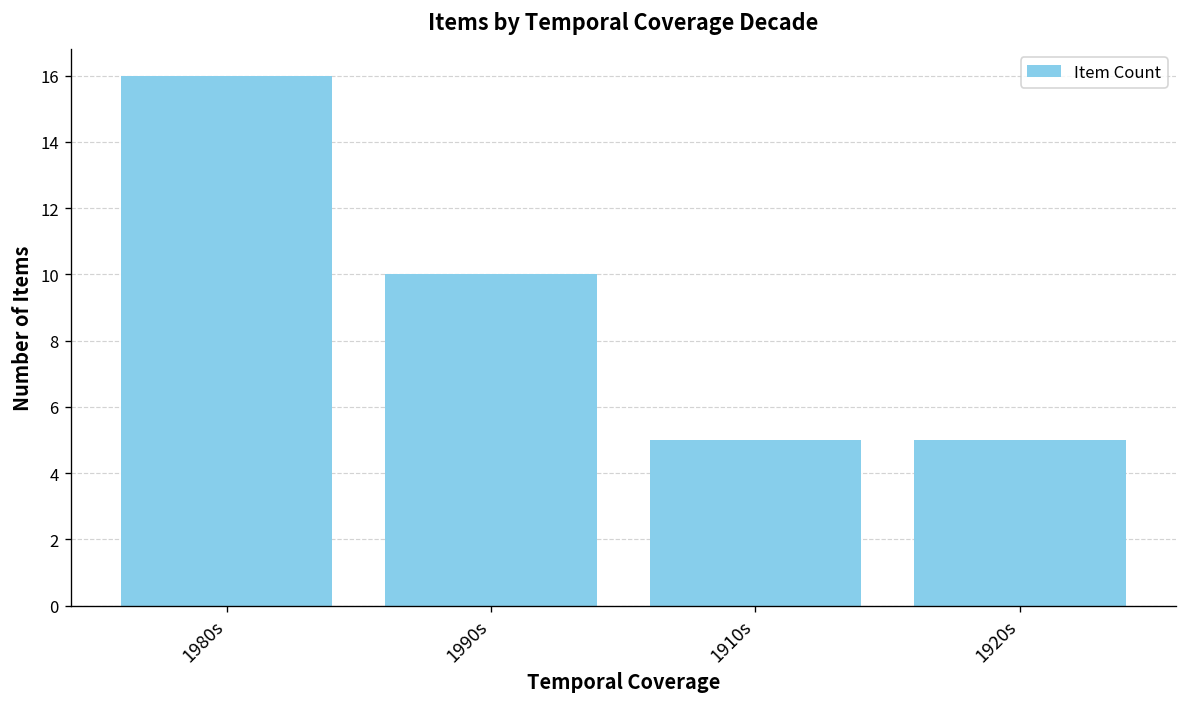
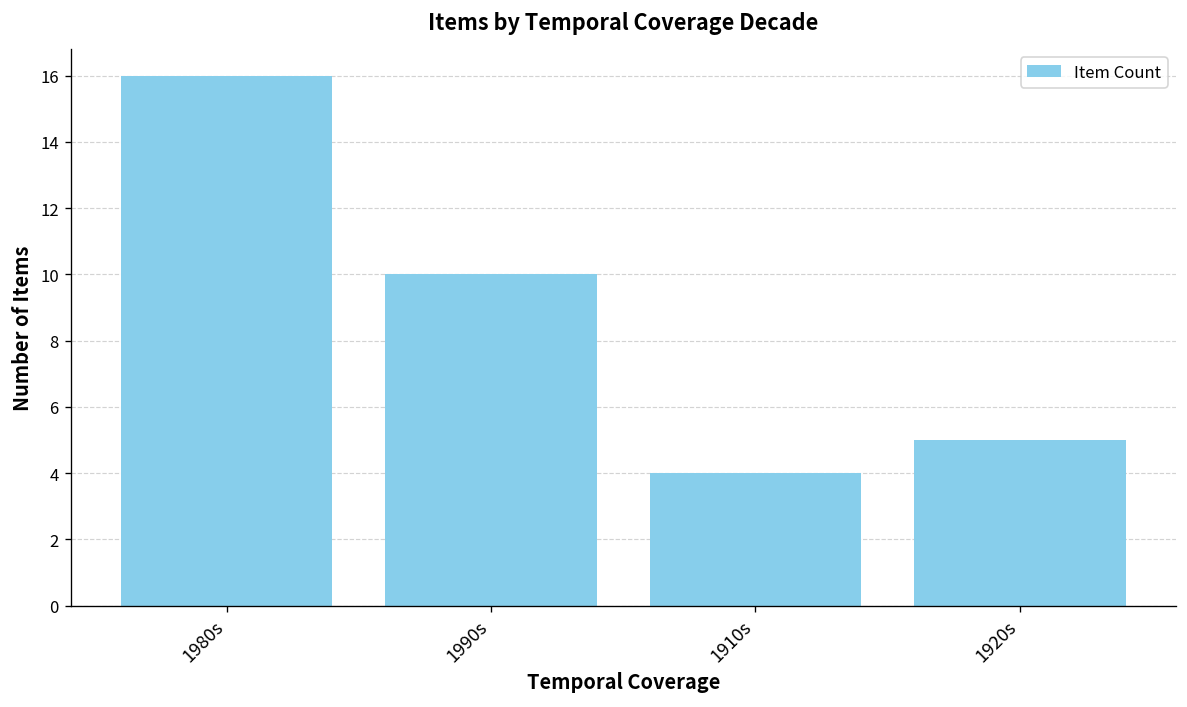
1910s: 5 -> 4
